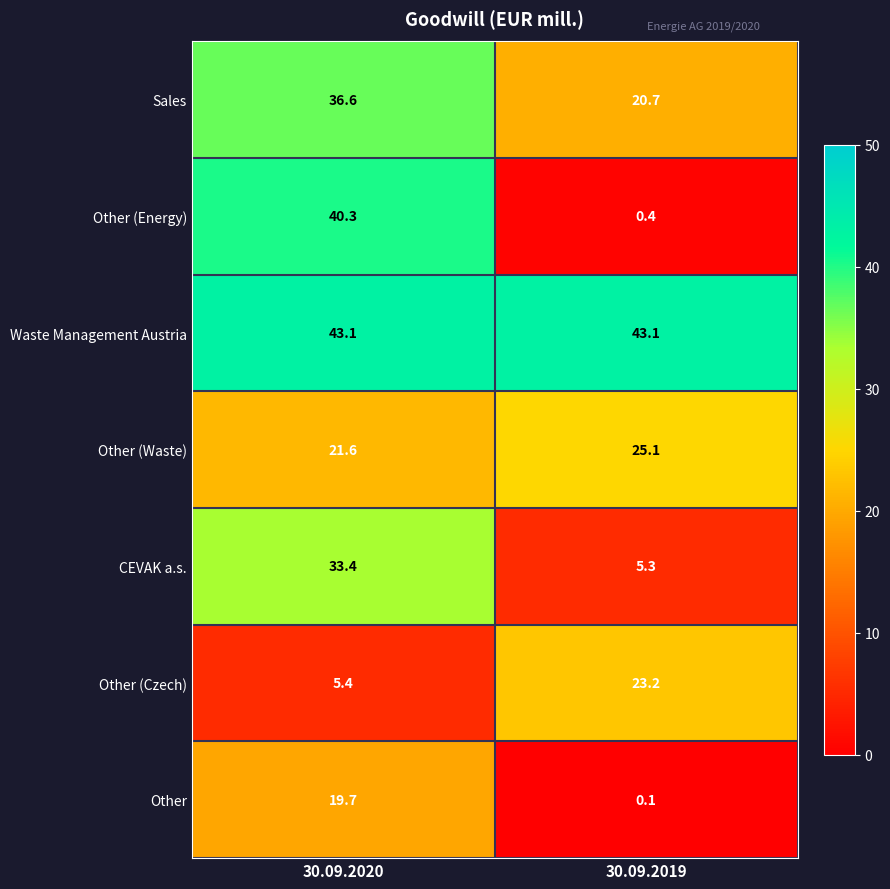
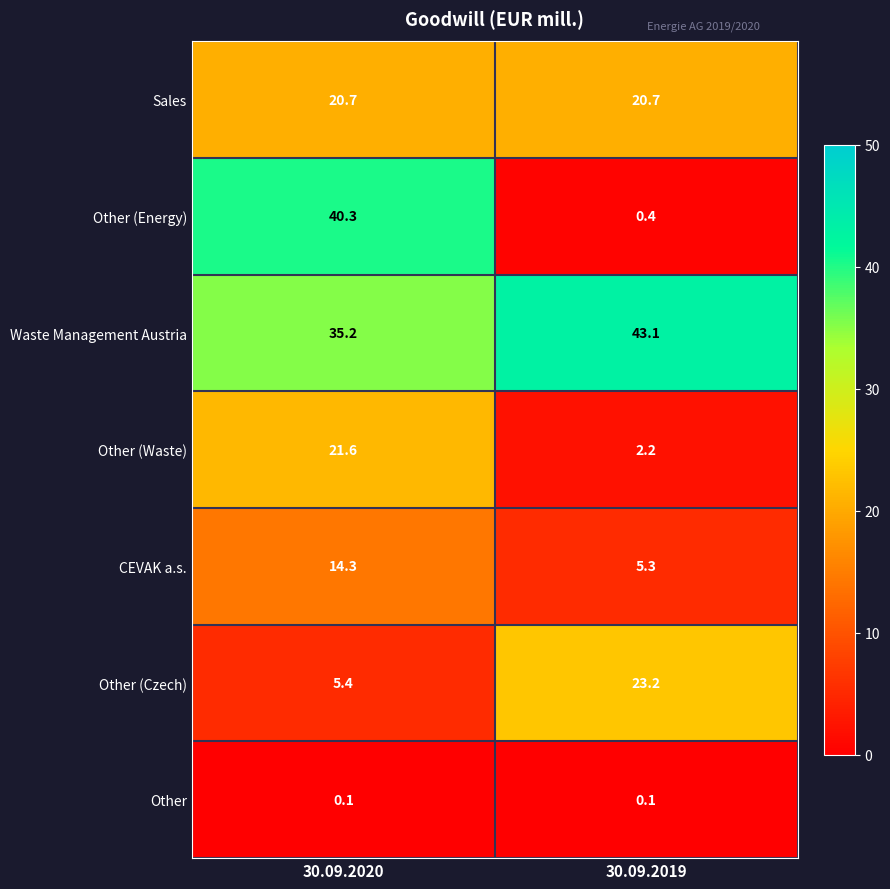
Sales, 30.09.2020: 36.6 -> 20.7
Waste Management Austria, 30.09.2020: 43.1 -> 35.2
Other (Waste), 30.09.2019: 25.1 -> 2.2
CEVAK a.s., 30.09.2020: 33.4 -> 14.3
Other, 30.09.2020: 19.7 -> 0.1
